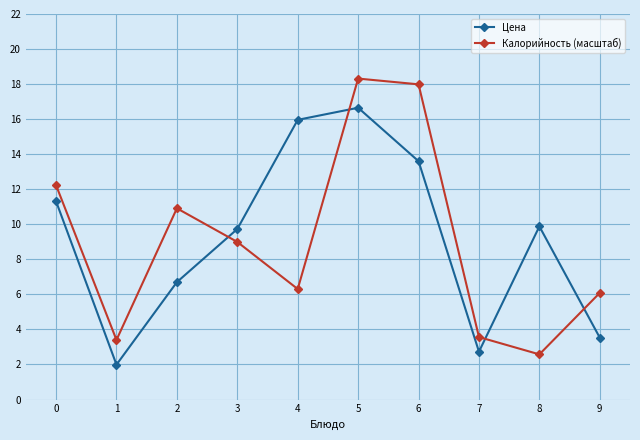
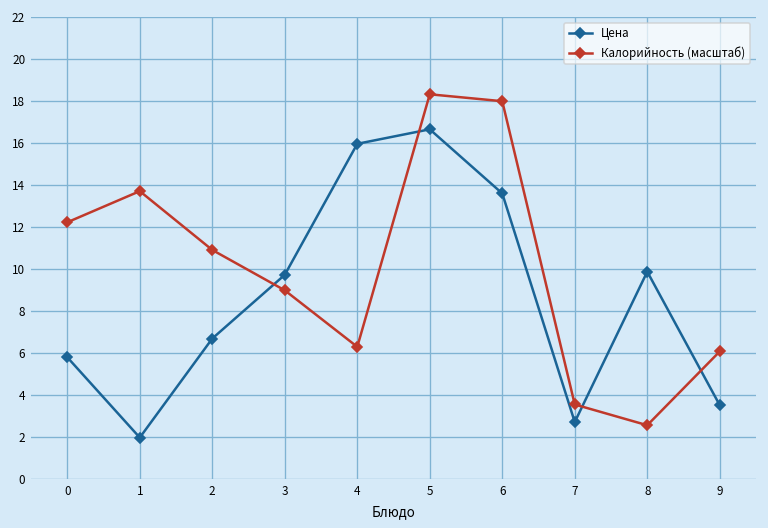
Цена, 0: 11.3 -> 5.8
Калорийность (масштаб), 1: 3.4 -> 13.7
